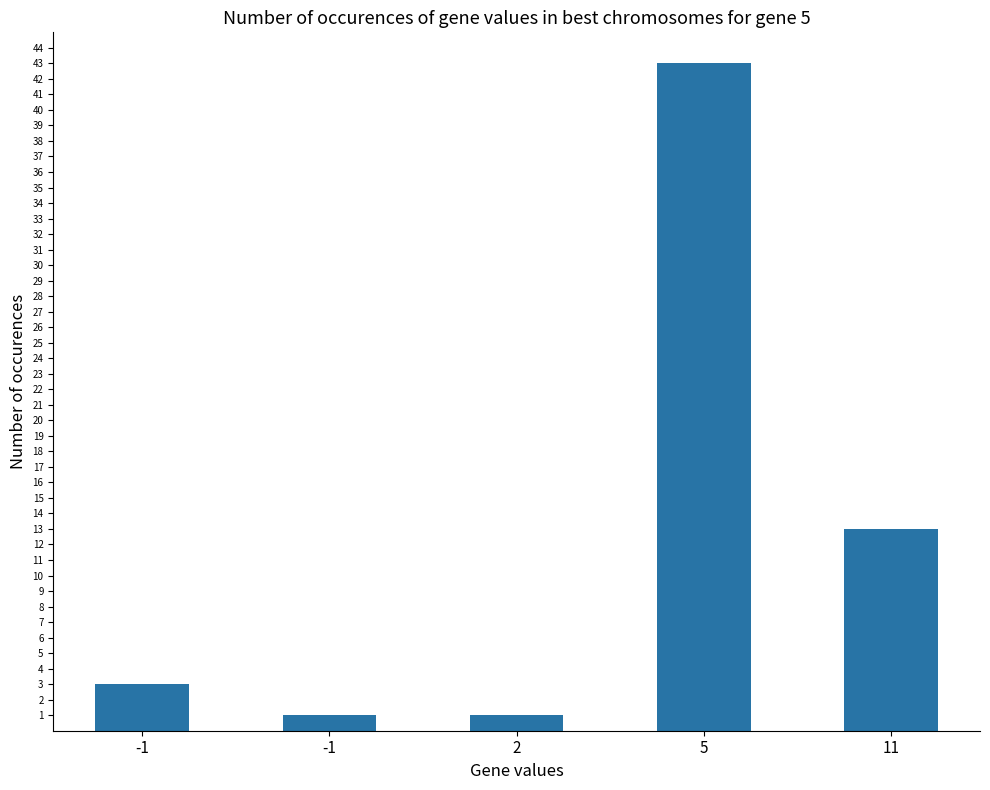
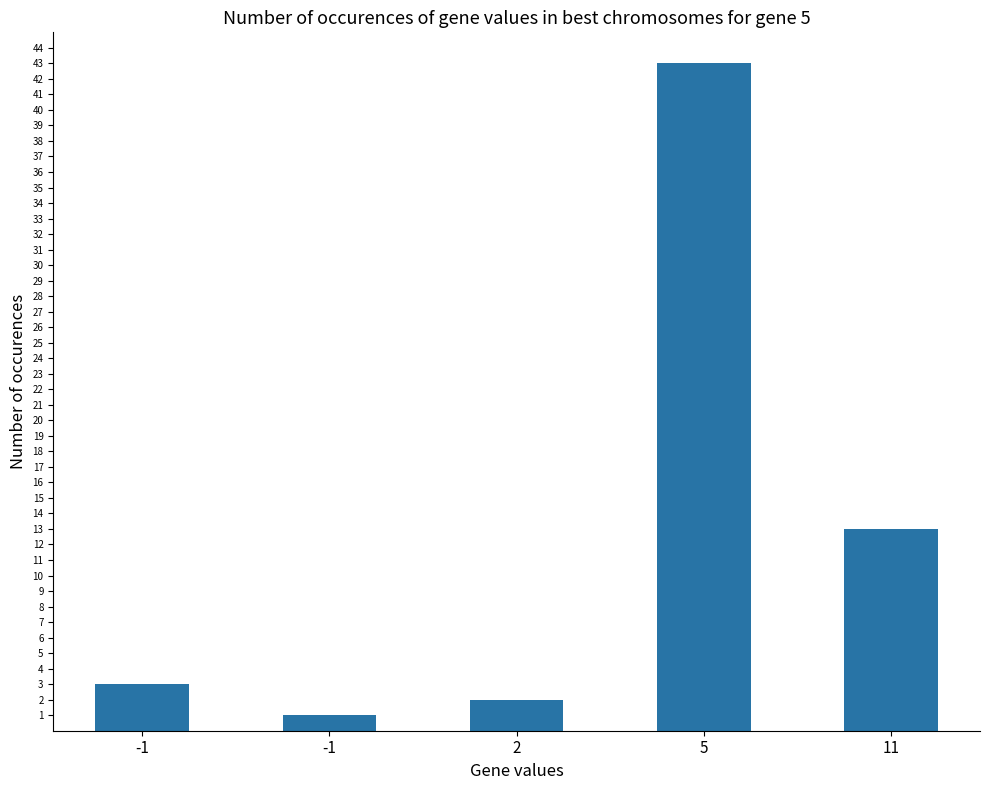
2: 1 -> 2
